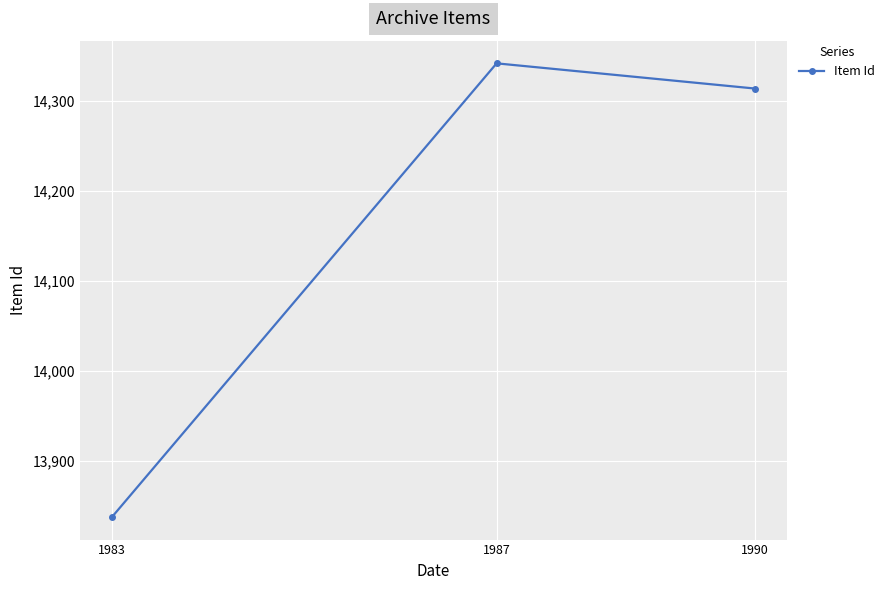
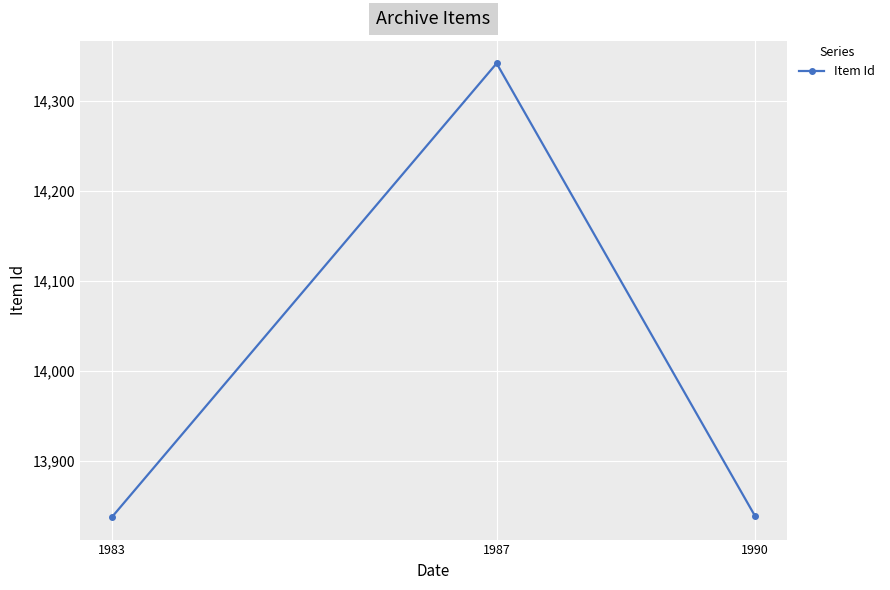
1990: 14,310 -> 13,840
